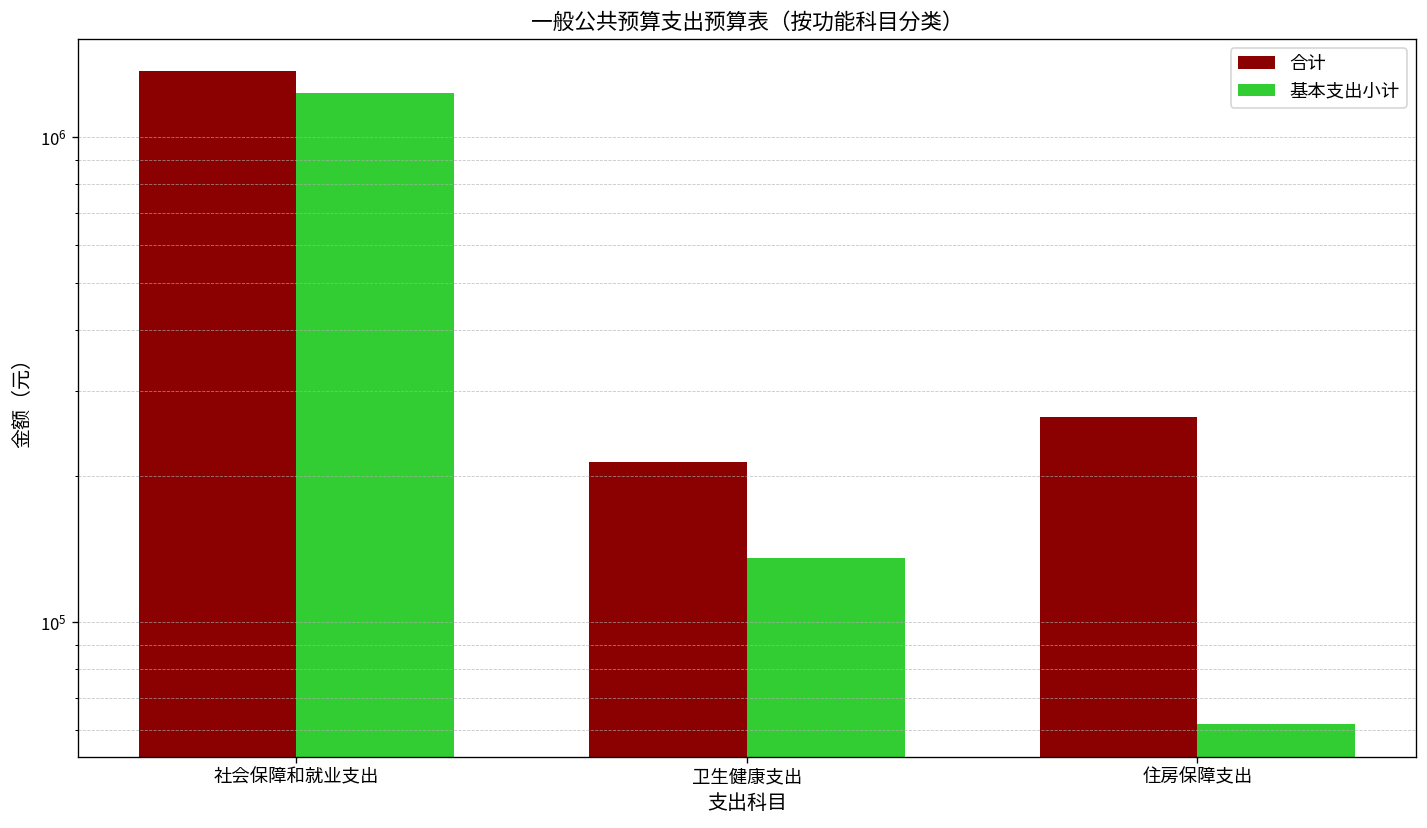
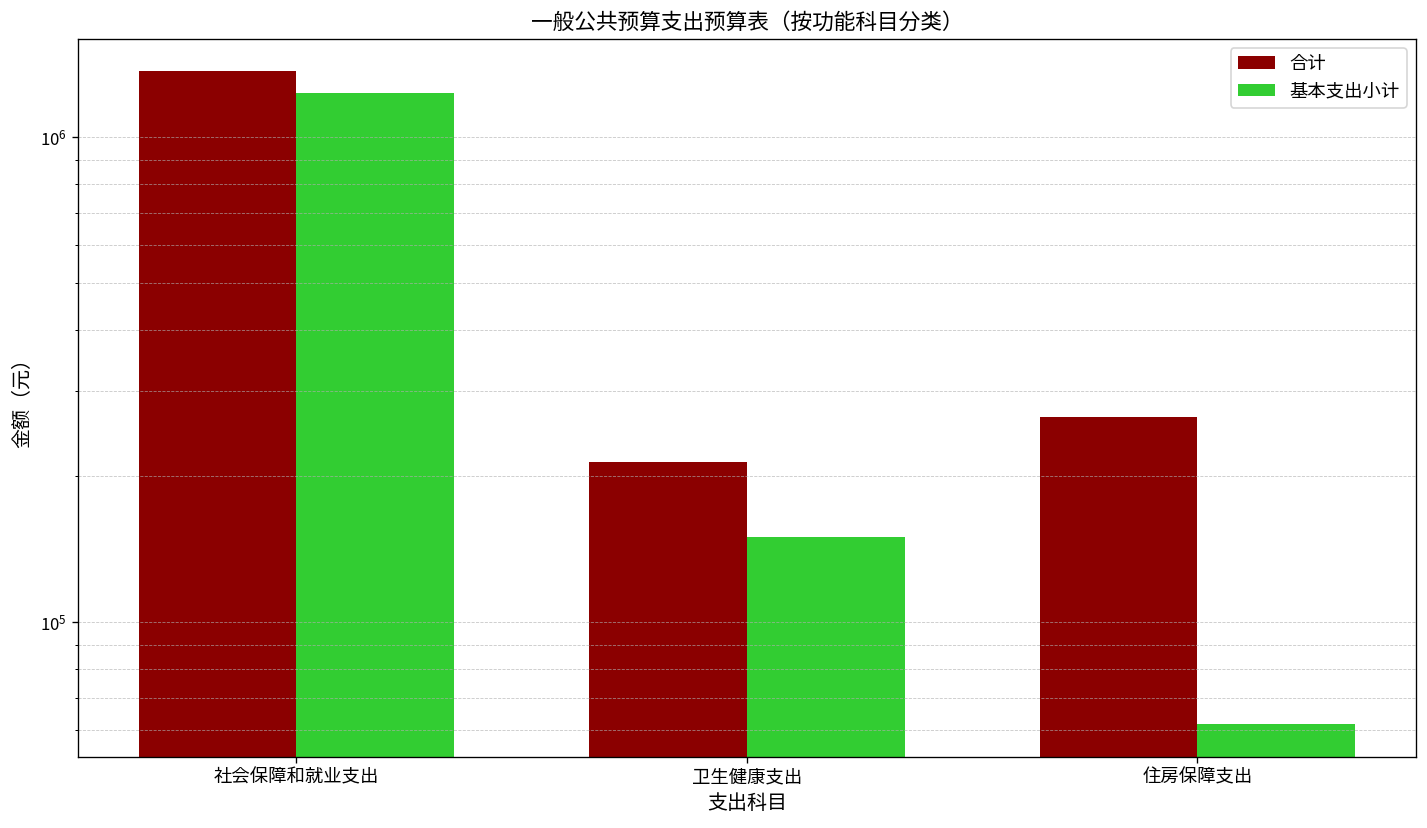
基本支出小计, 卫生健康支出: 135000 -> 150000
